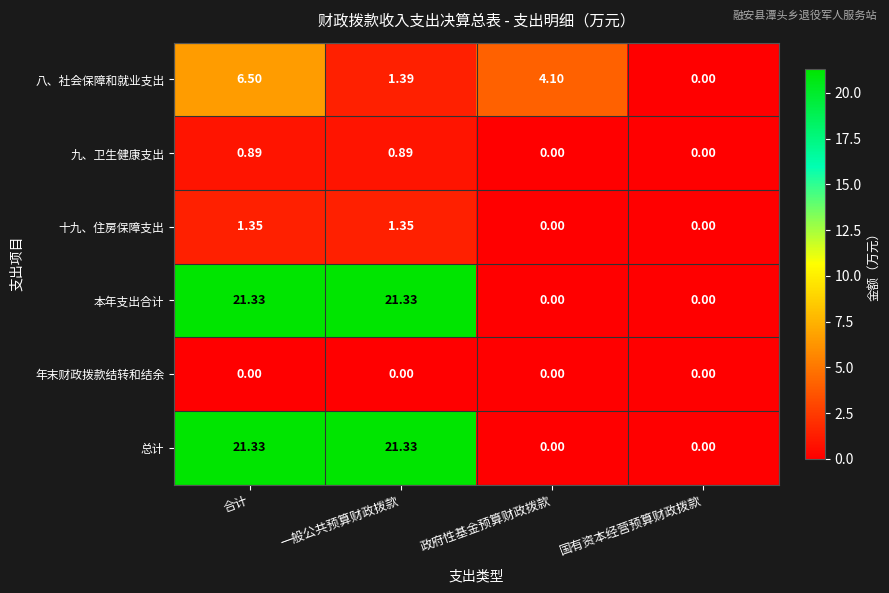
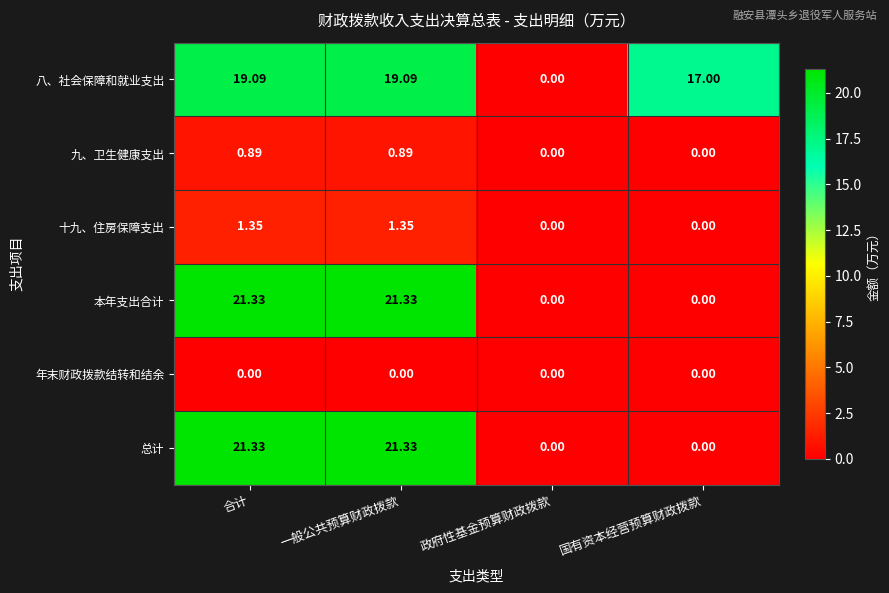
八、社会保障和就业支出, 合计: 6.50 -> 19.09
八、社会保障和就业支出, 一般公共预算财政拨款: 1.39 -> 19.09
八、社会保障和就业支出, 政府性基金预算财政拨款: 4.10 -> 0.00
八、社会保障和就业支出, 国有资本经营预算财政拨款: 0.00 -> 17.00
